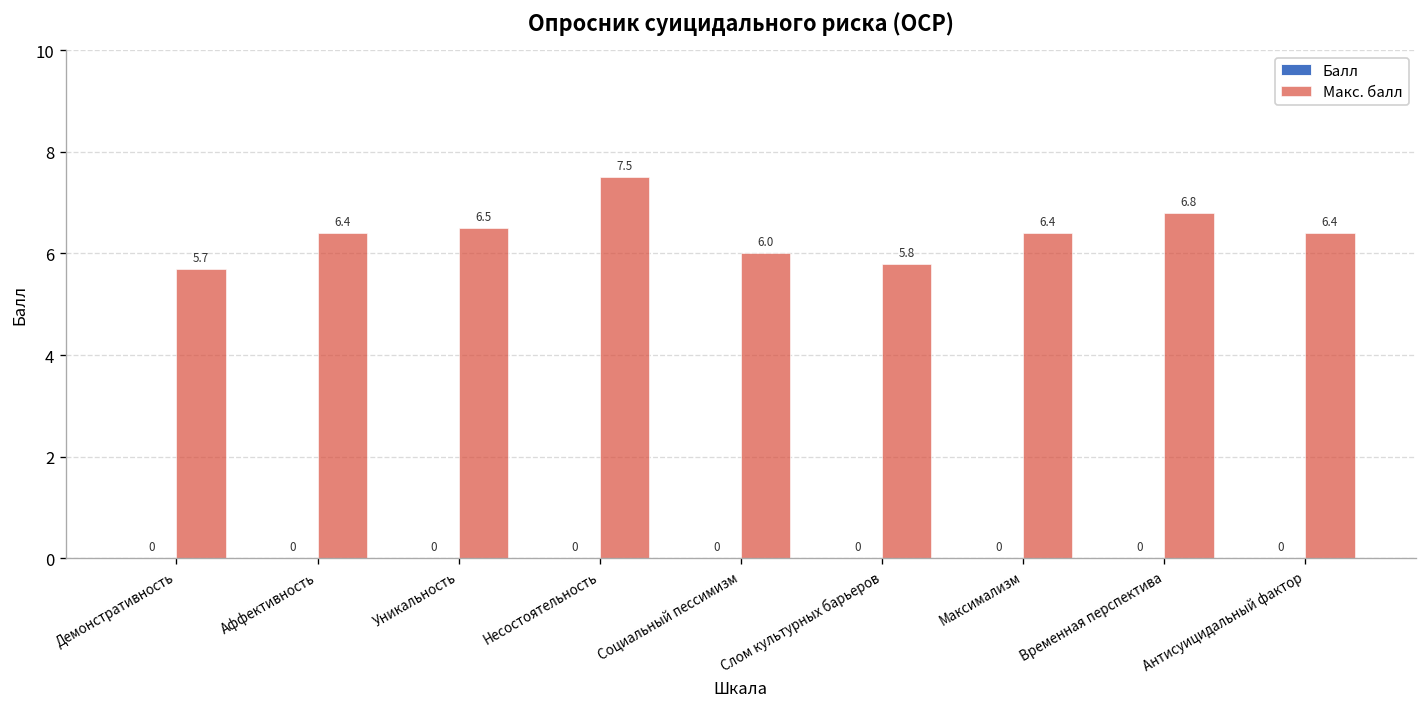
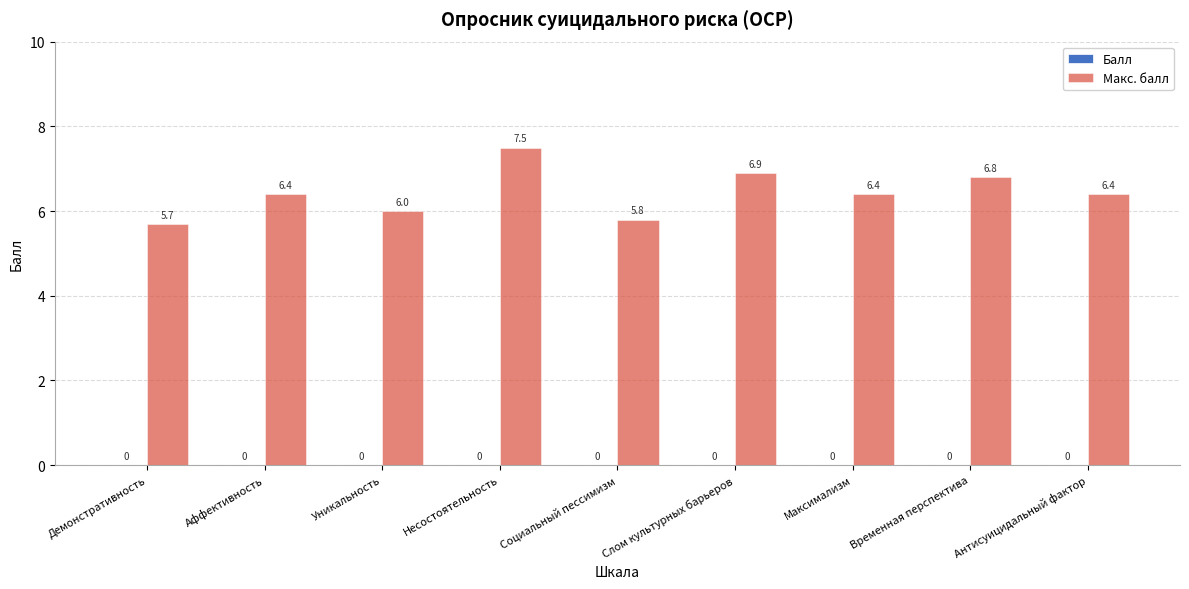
Макс. балл, Уникальность: 6.5 -> 6.0
Макс. балл, Социальный пессимизм: 6.0 -> 5.8
Макс. балл, Слом культурных барьеров: 5.8 -> 6.9
